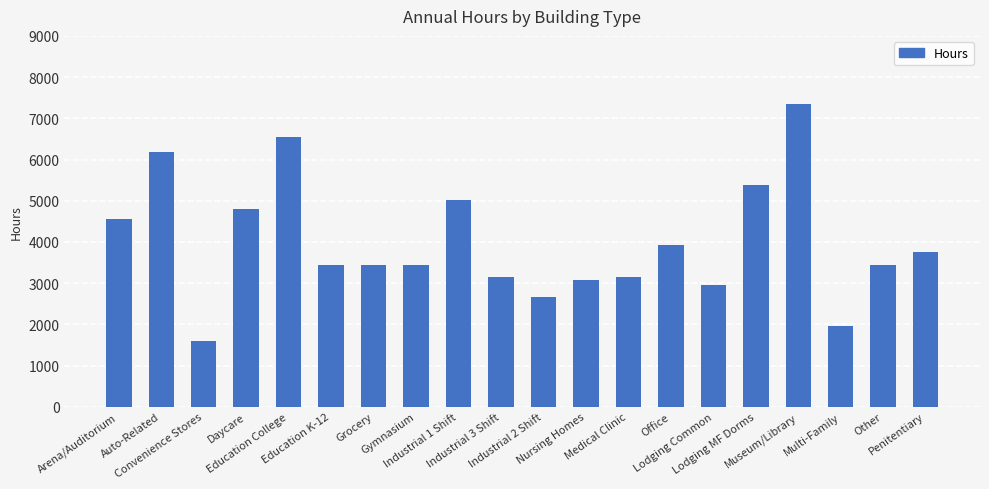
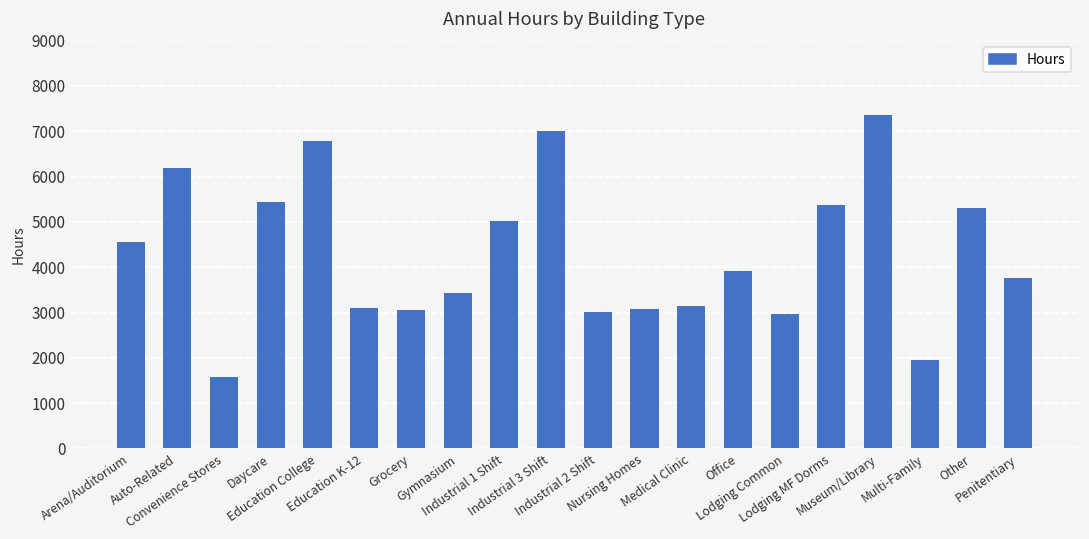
Daycare: 4800 -> 5400
Education College: 6600 -> 6800
Education K-12: 3400 -> 3100
Grocery: 3400 -> 3100
Industrial 3 Shift: 3200 -> 7000
Industrial 2 Shift: 2700 -> 3000
Other: 3400 -> 5300
